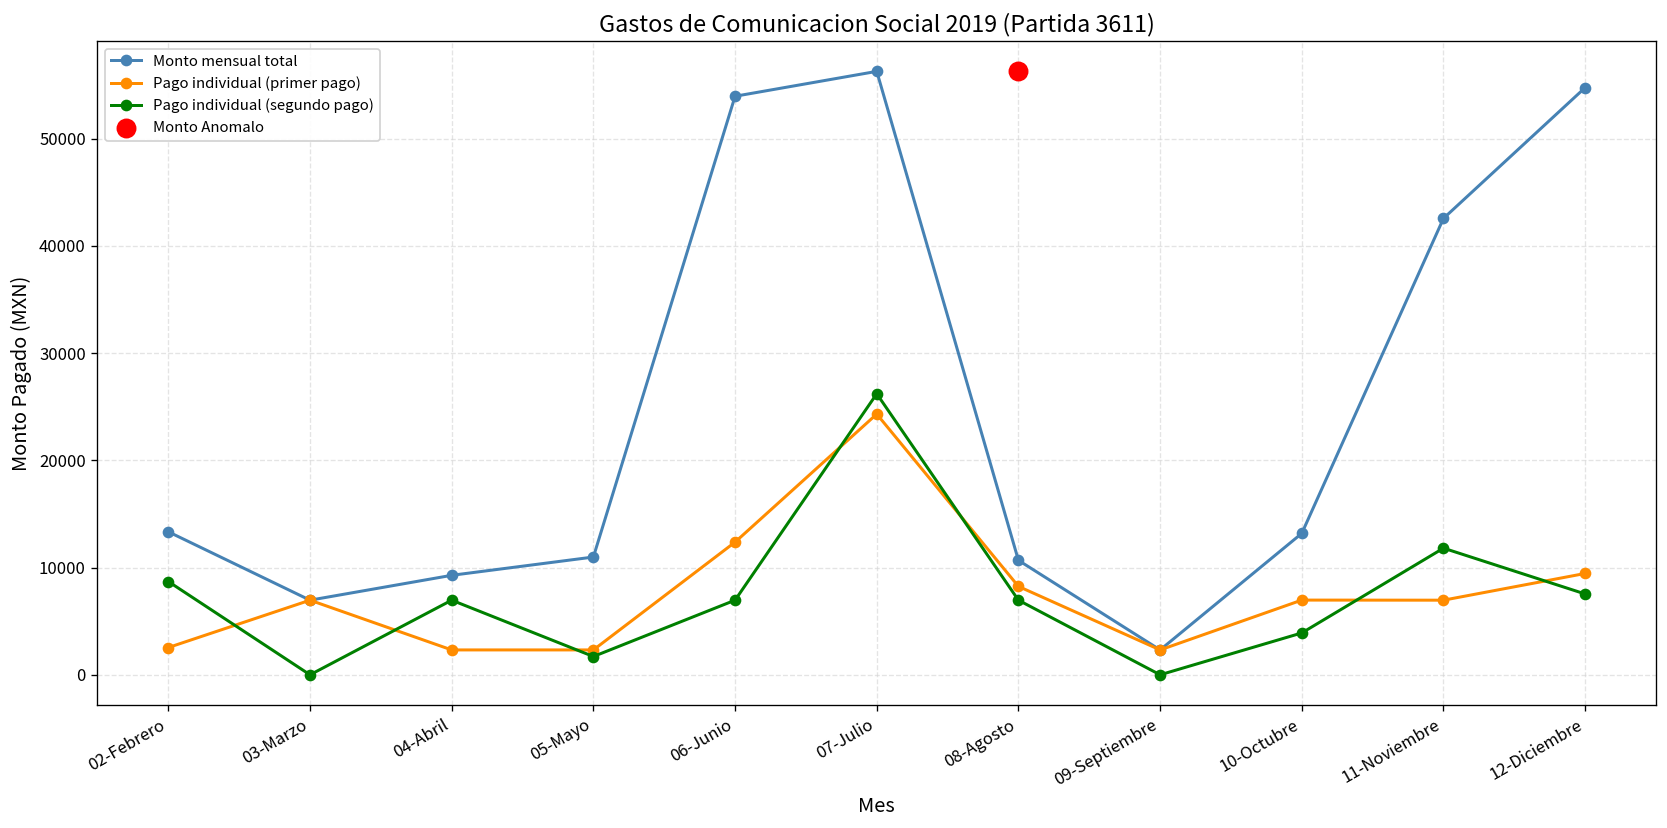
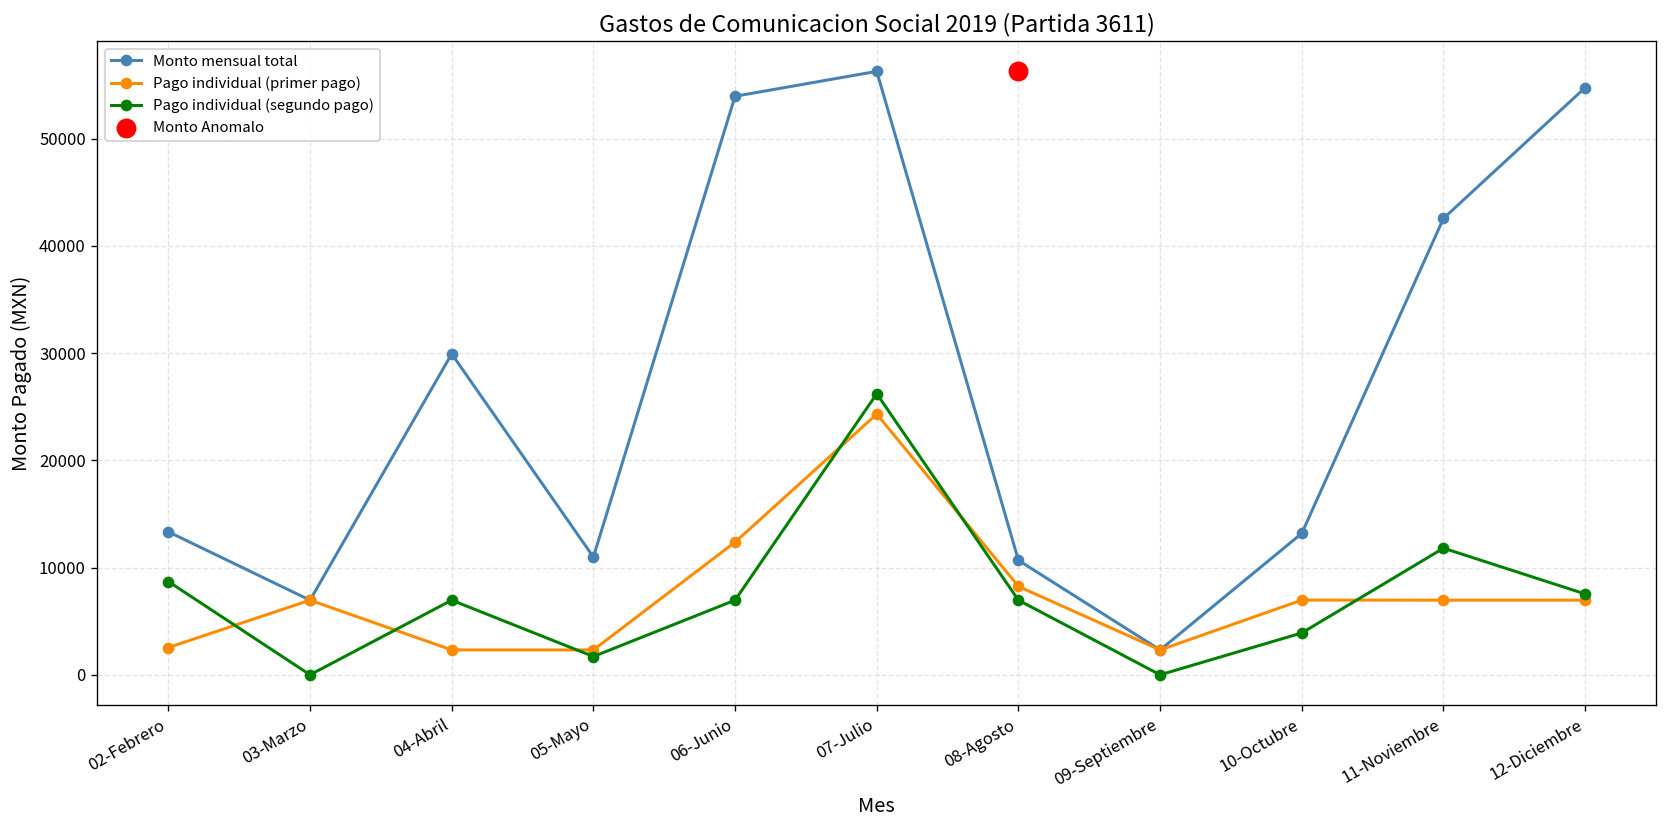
Monto mensual total, 04-Abril: 9000 -> 30000
Pago individual (primer pago), 12-Diciembre: 9000 -> 7000
